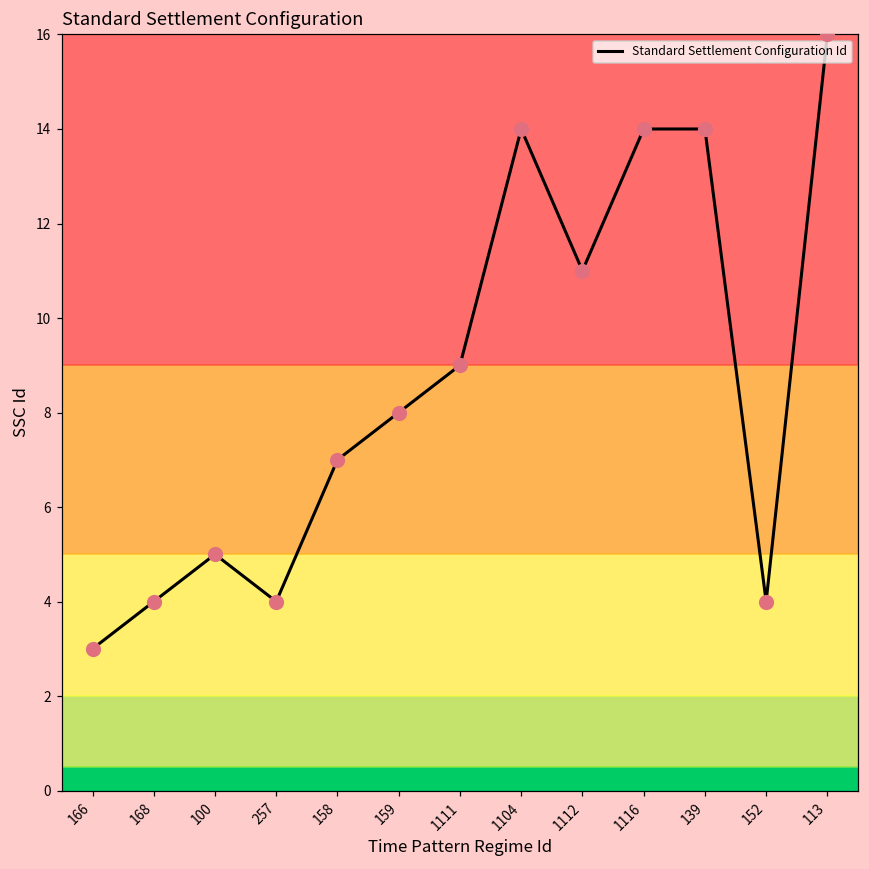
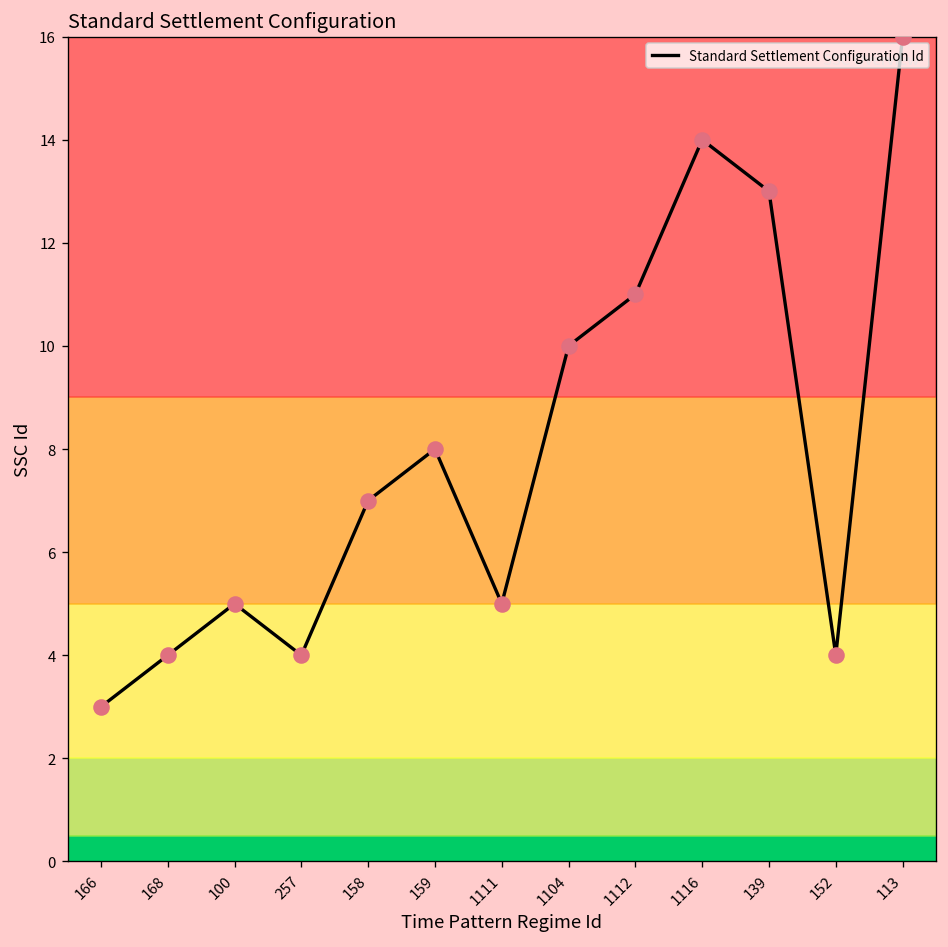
1111: 9 -> 5
1104: 14 -> 10
139: 14 -> 13
